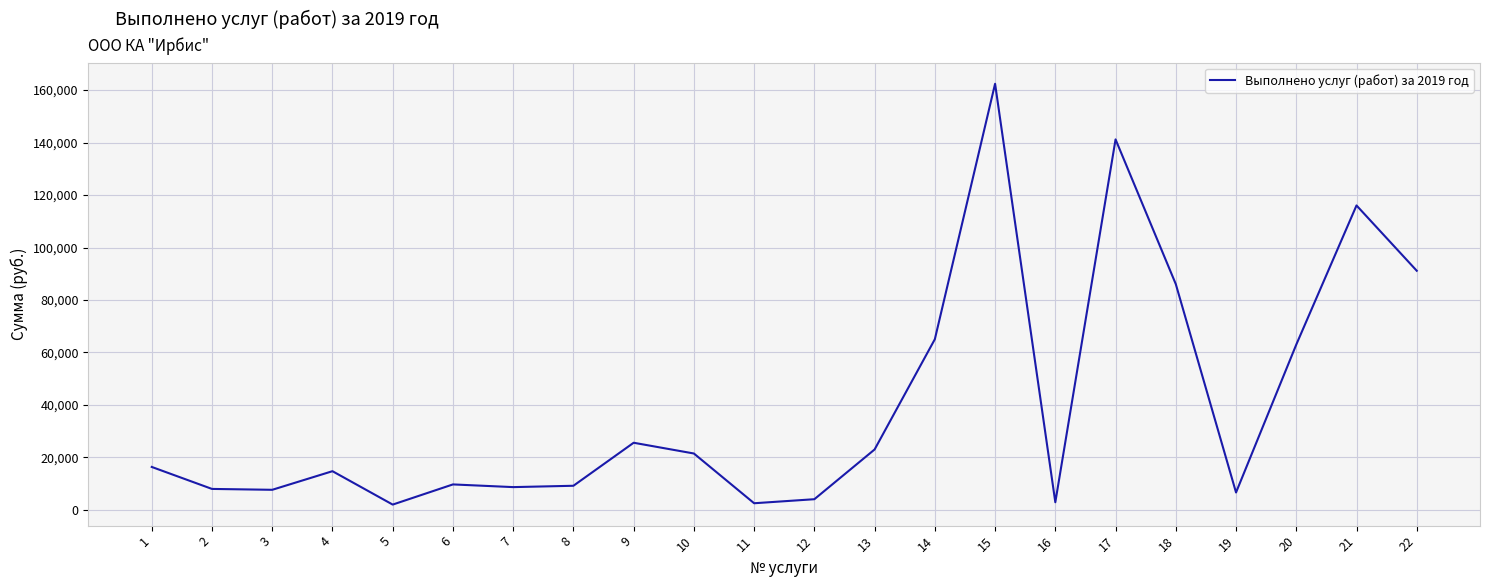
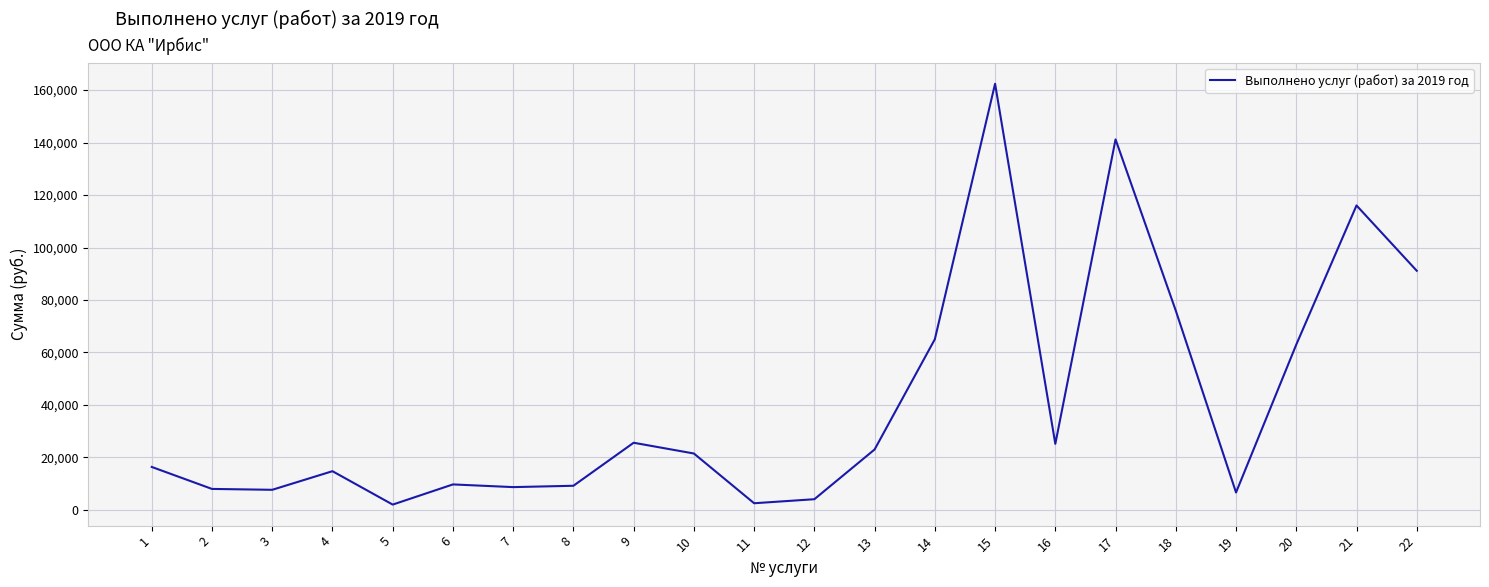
16: 3,000 -> 25,000
18: 86,000 -> 76,000
